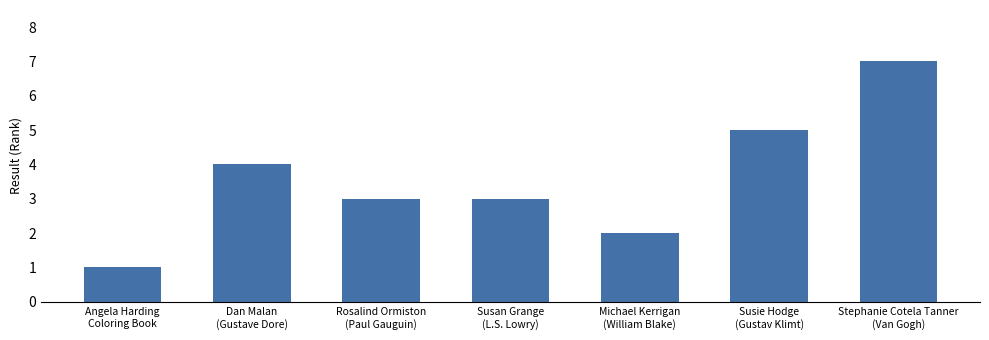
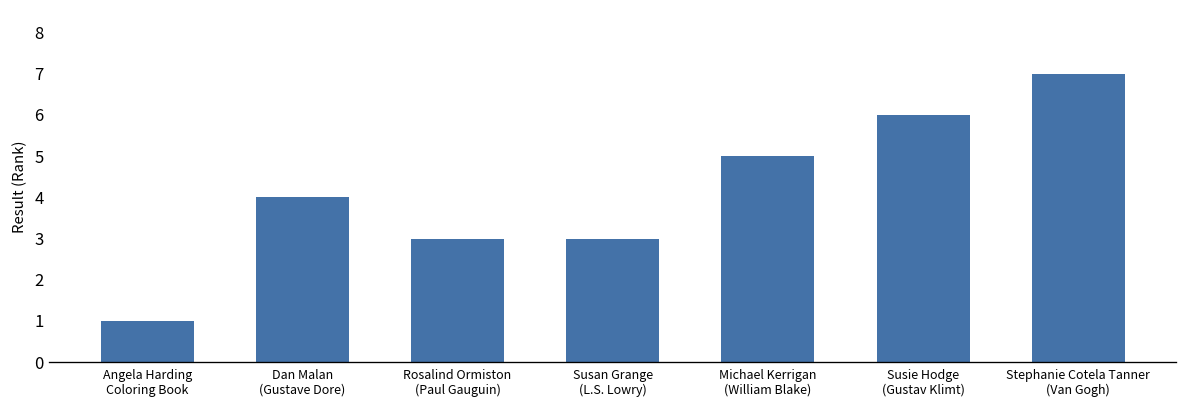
Michael Kerrigan (William Blake): 2 -> 5
Susie Hodge (Gustav Klimt): 5 -> 6
